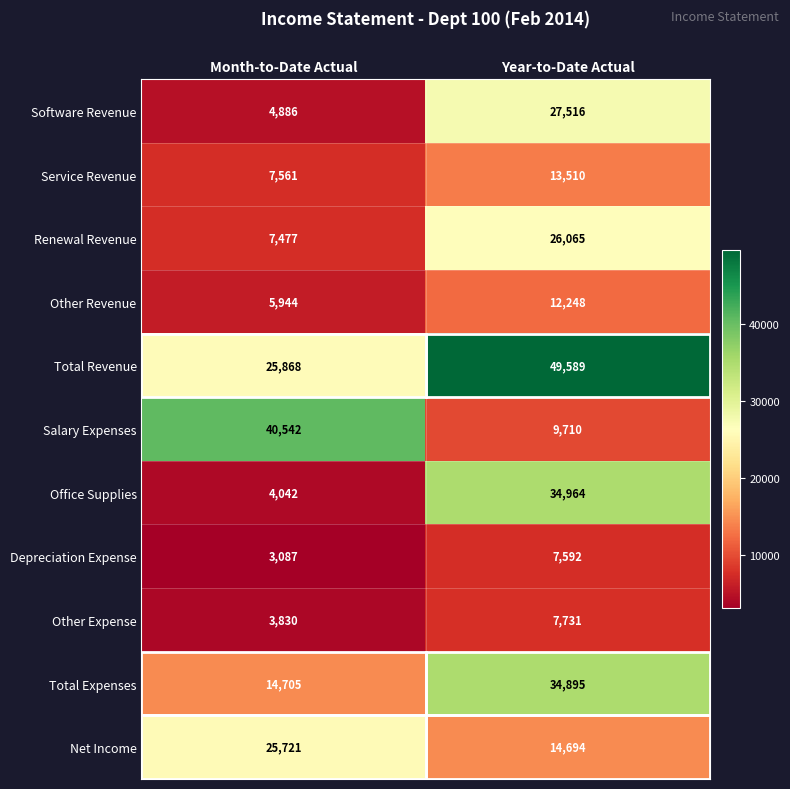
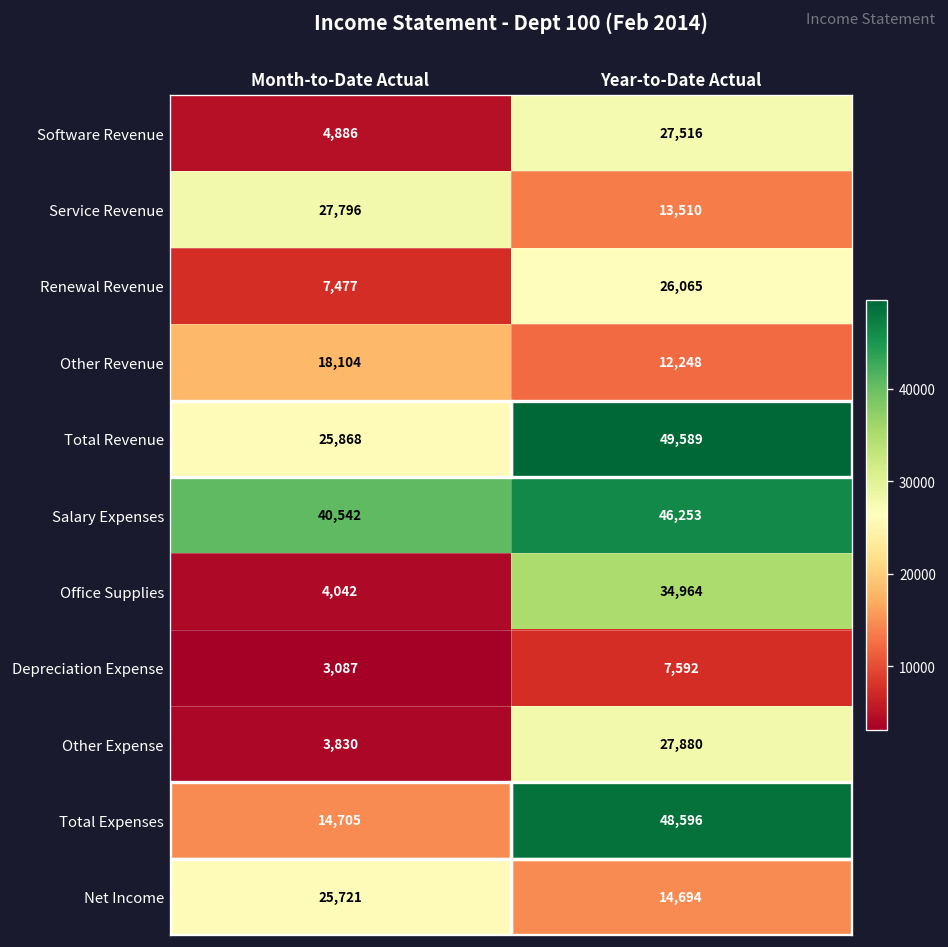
Service Revenue, Month-to-Date Actual: 7,561 -> 27,796
Other Revenue, Month-to-Date Actual: 5,944 -> 18,104
Salary Expenses, Year-to-Date Actual: 9,710 -> 46,253
Other Expense, Year-to-Date Actual: 7,731 -> 27,880
Total Expenses, Year-to-Date Actual: 34,895 -> 48,596
